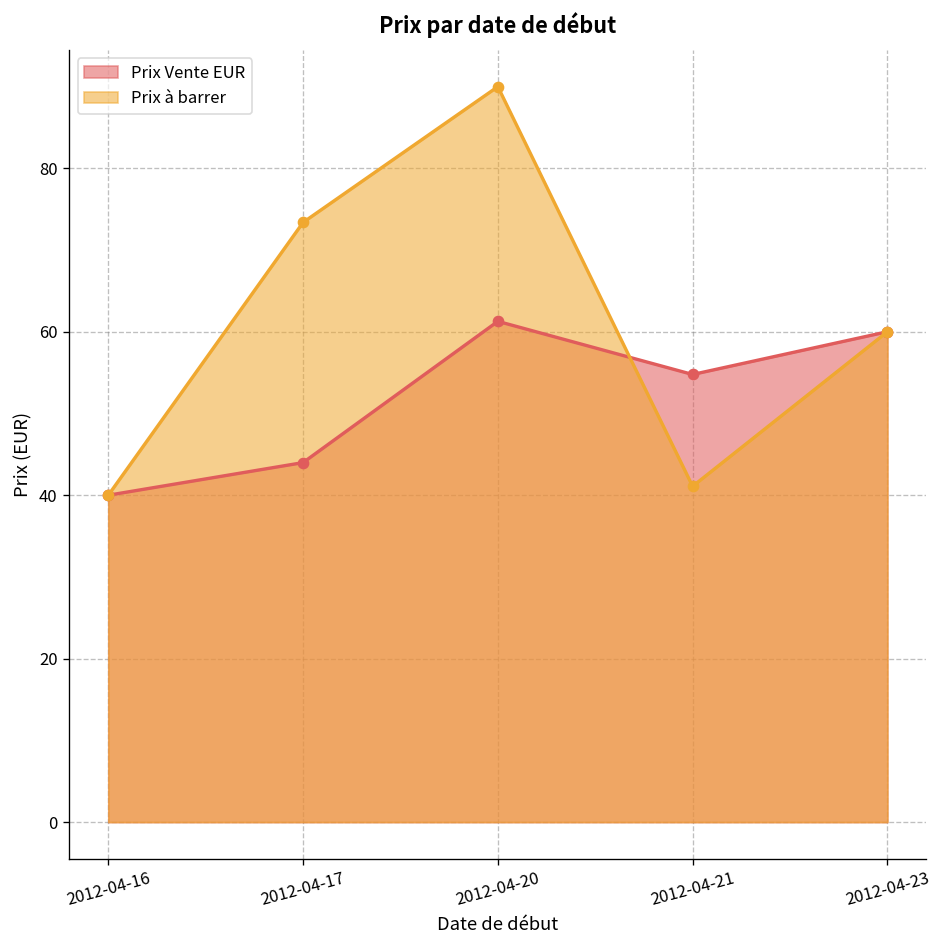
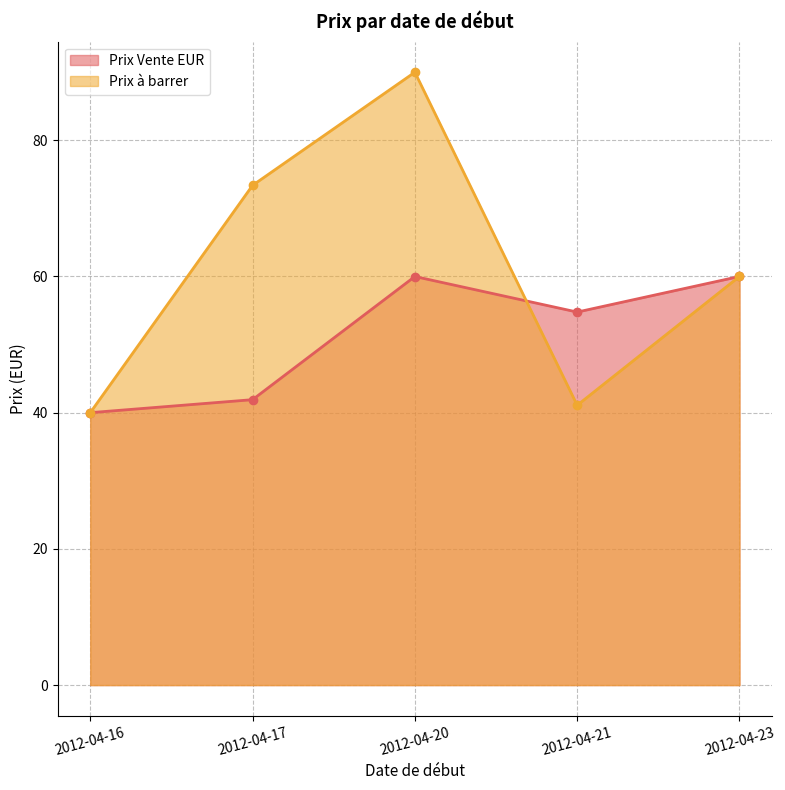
Prix Vente EUR, 2012-04-17: 44 -> 42
Prix Vente EUR, 2012-04-20: 61 -> 60
